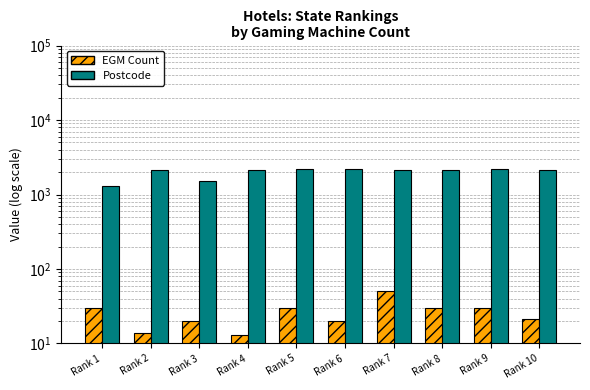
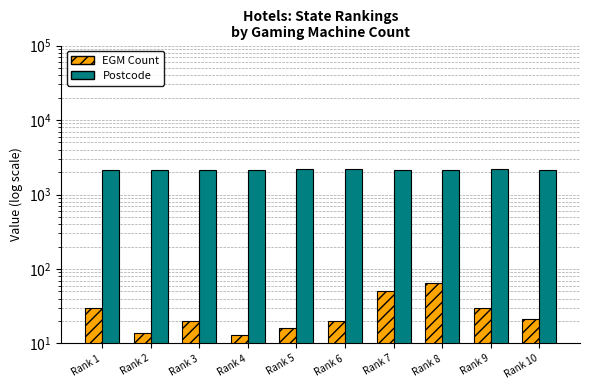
Postcode, Rank 1: 1300 -> 2100
Postcode, Rank 3: 1500 -> 2100
EGM Count, Rank 5: 30 -> 16
EGM Count, Rank 8: 30 -> 70
